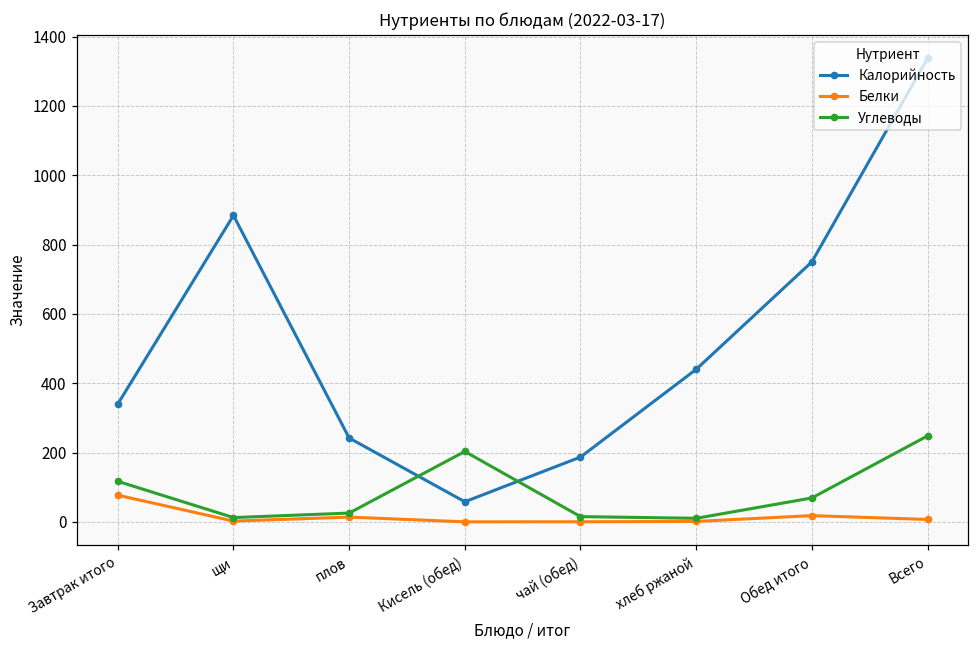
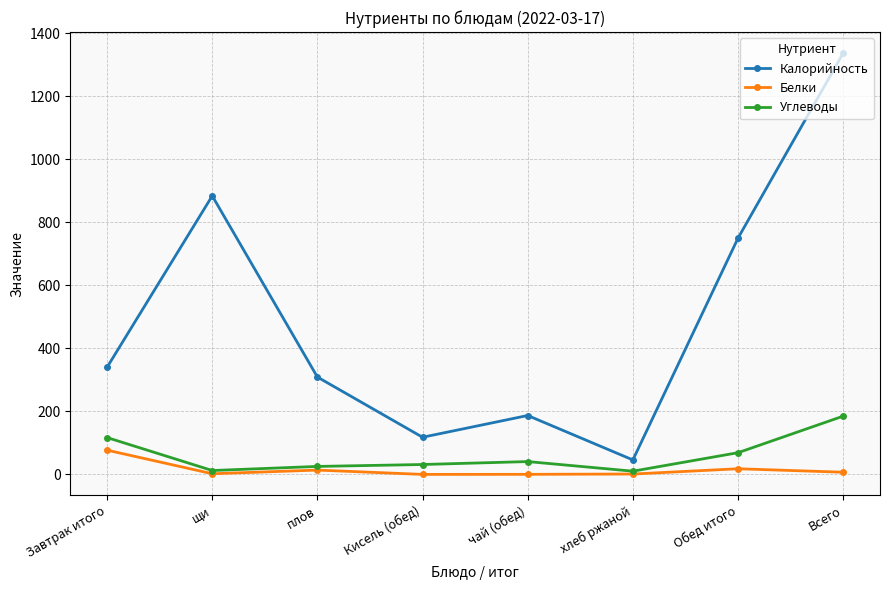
Калорийность, плов: 240 -> 310
Калорийность, Кисель (обед): 60 -> 120
Углеводы, Кисель (обед): 200 -> 30
Углеводы, чай (обед): 20 -> 40
Калорийность, хлеб ржаной: 440 -> 50
Углеводы, Всего: 250 -> 190
